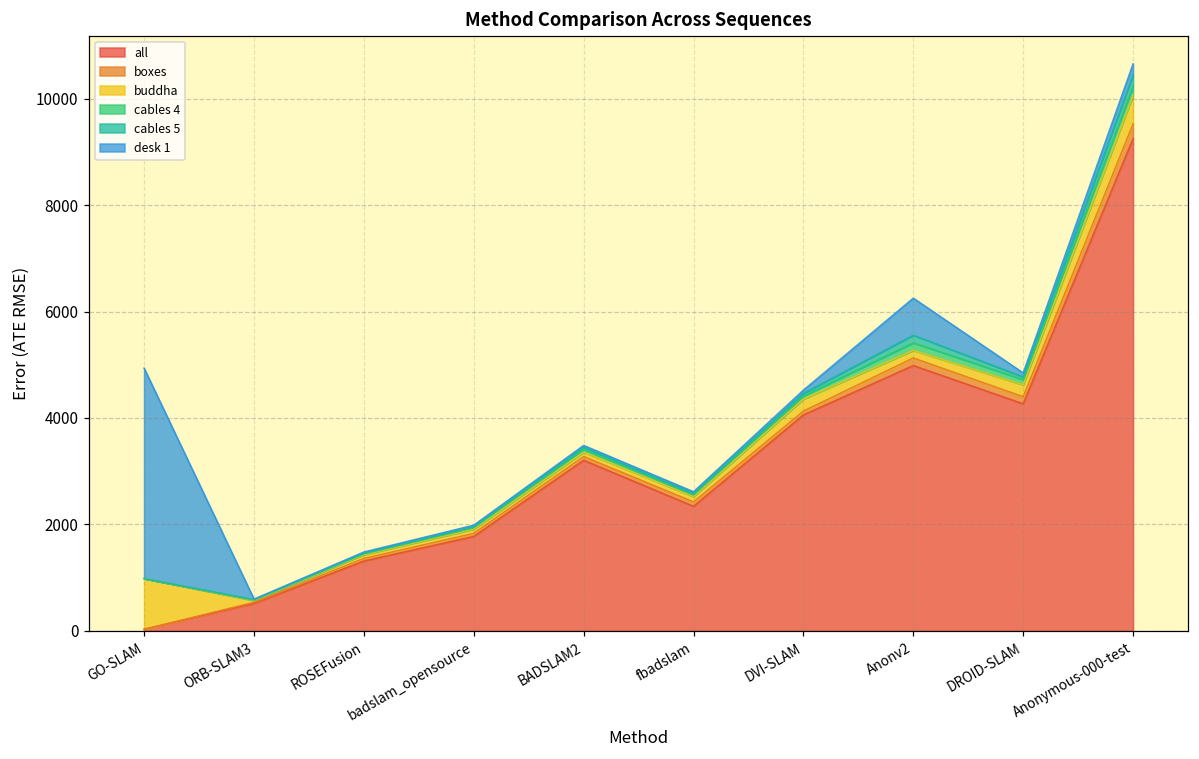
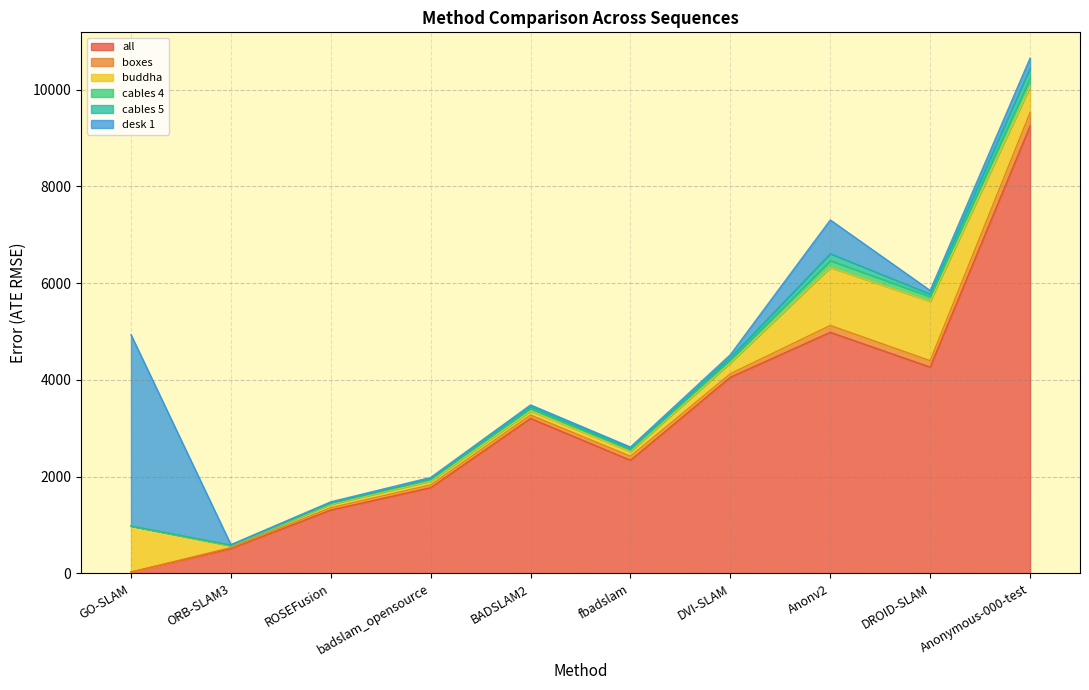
buddha, Anonv2: 100 -> 1200
buddha, DROID-SLAM: 200 -> 1200
